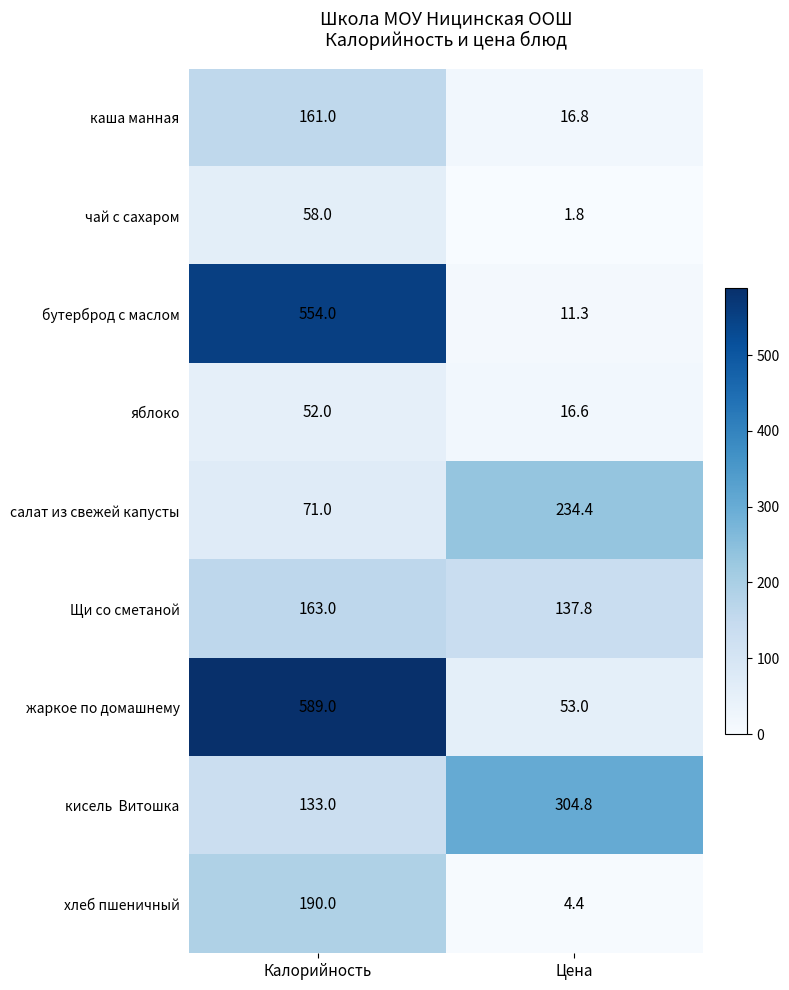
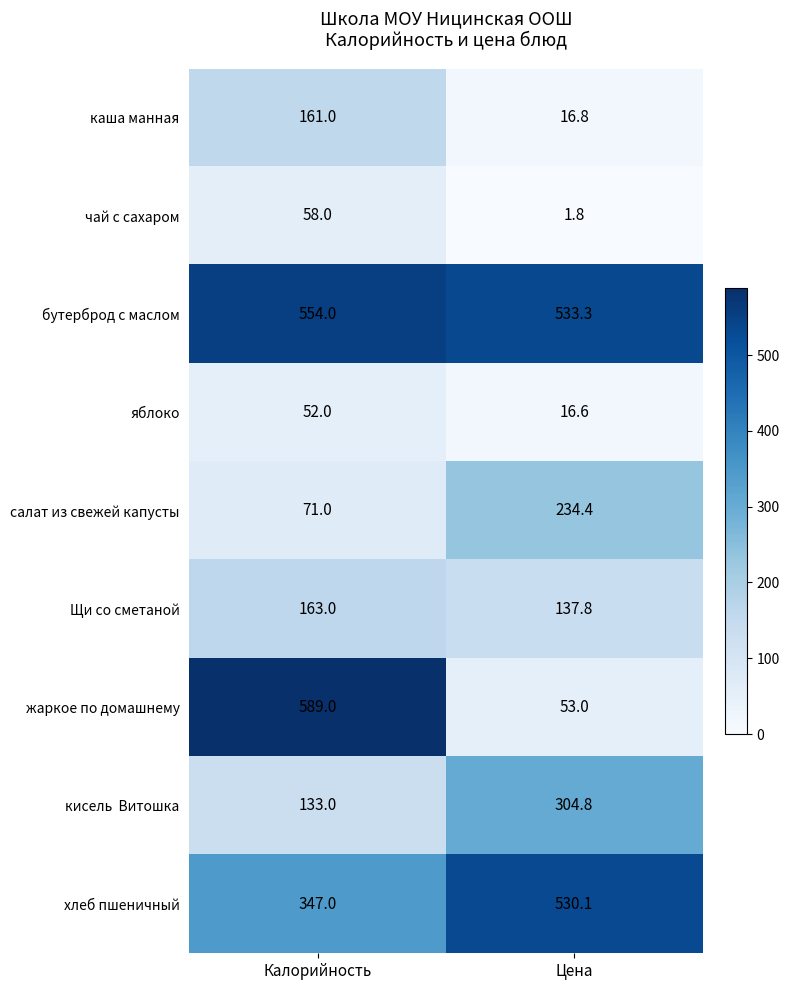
бутерброд с маслом, Цена: 11.3 -> 533.3
хлеб пшеничный, Калорийность: 190.0 -> 347.0
хлеб пшеничный, Цена: 4.4 -> 530.1
